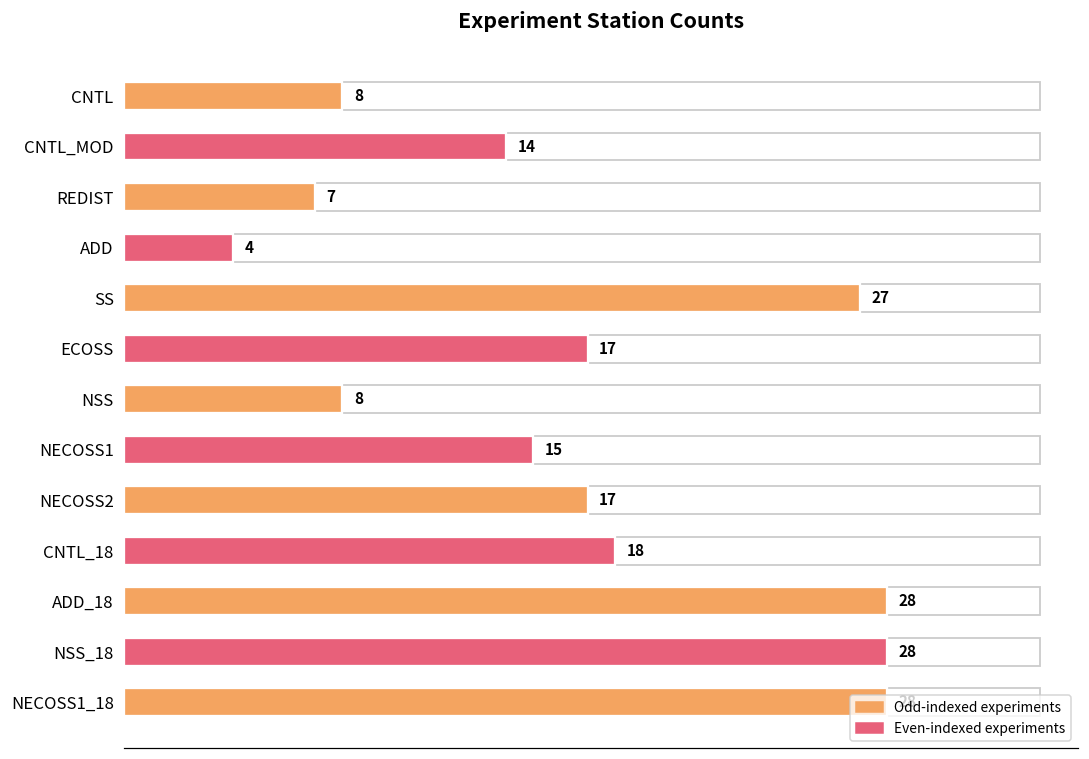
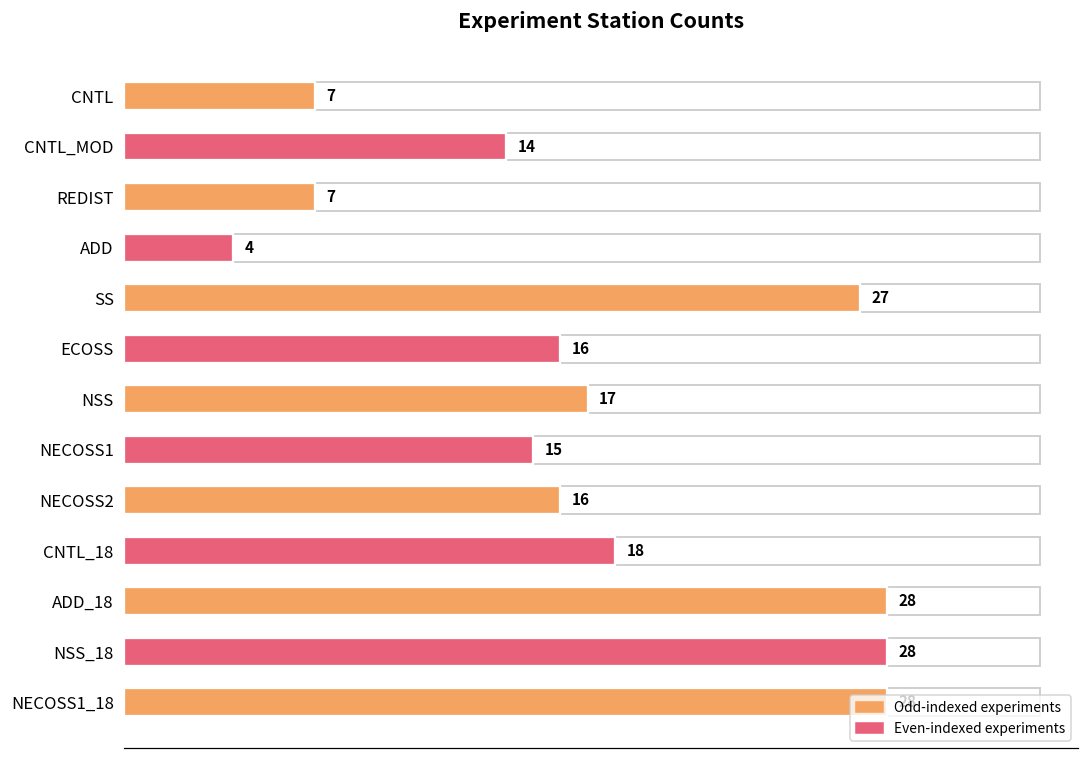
CNTL: 8 -> 7
ECOSS: 17 -> 16
NSS: 8 -> 17
NECOSS2: 17 -> 16
